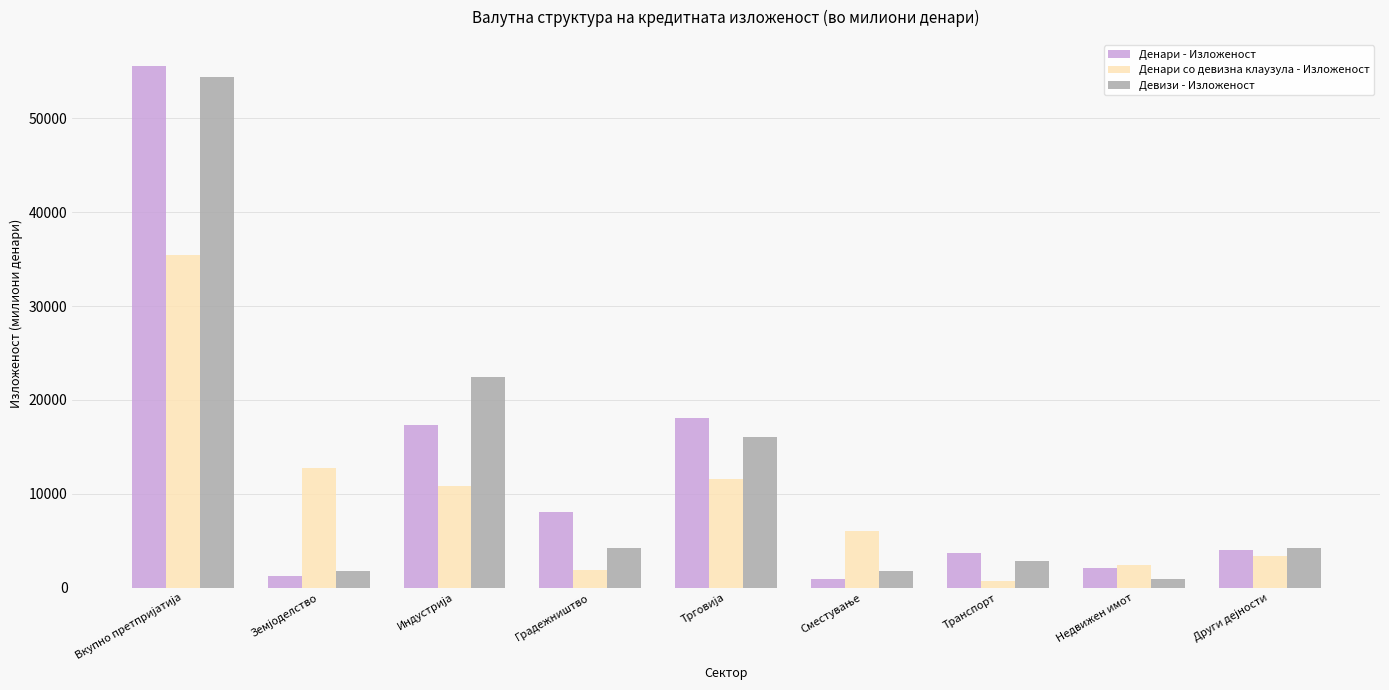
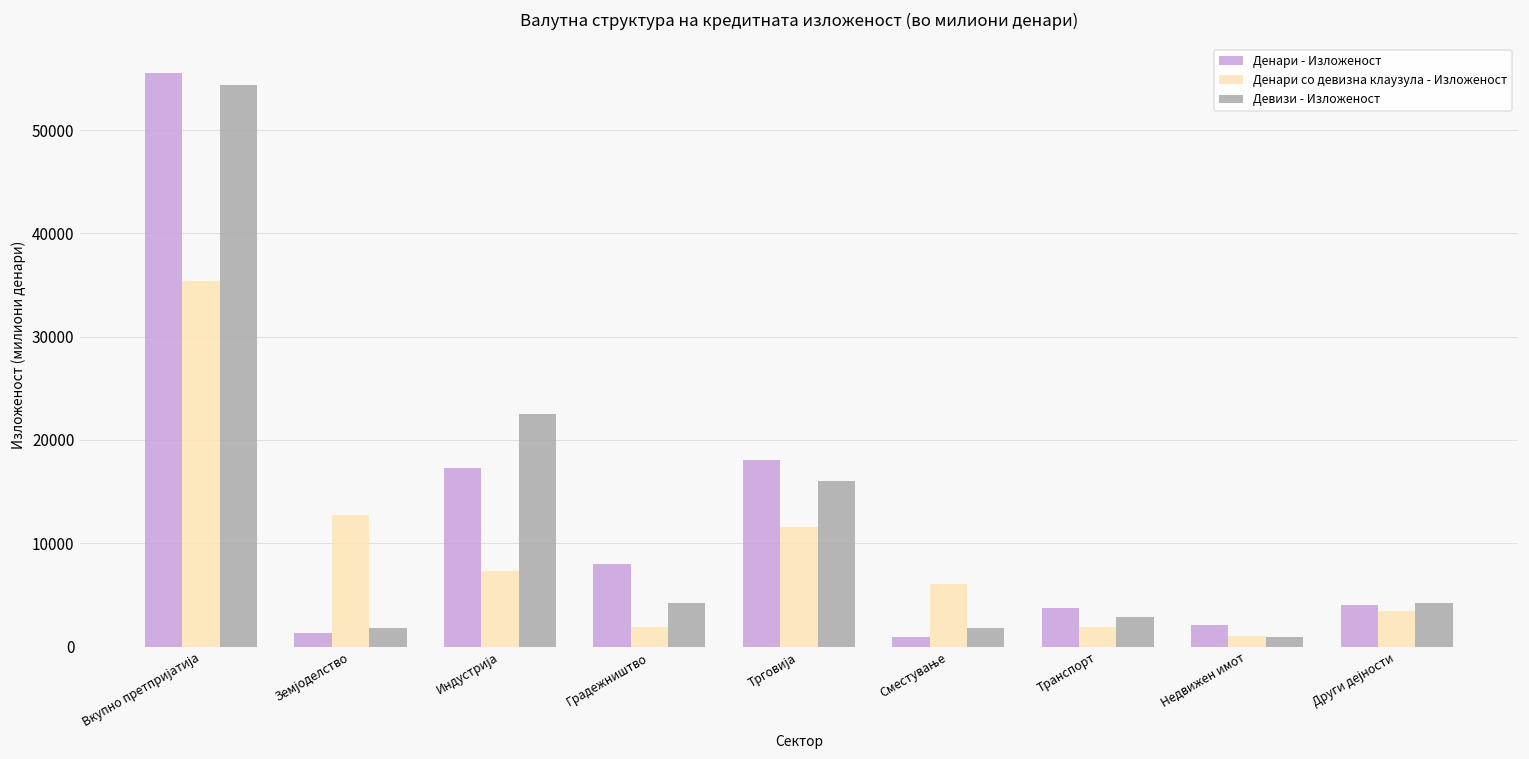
Денари со девизна клаузула - Изложеност, Индустрија: 11000 -> 7000
Денари со девизна клаузула - Изложеност, Транспорт: 1000 -> 2000
Денари со девизна клаузула - Изложеност, Недвижен имот: 2000 -> 1000
